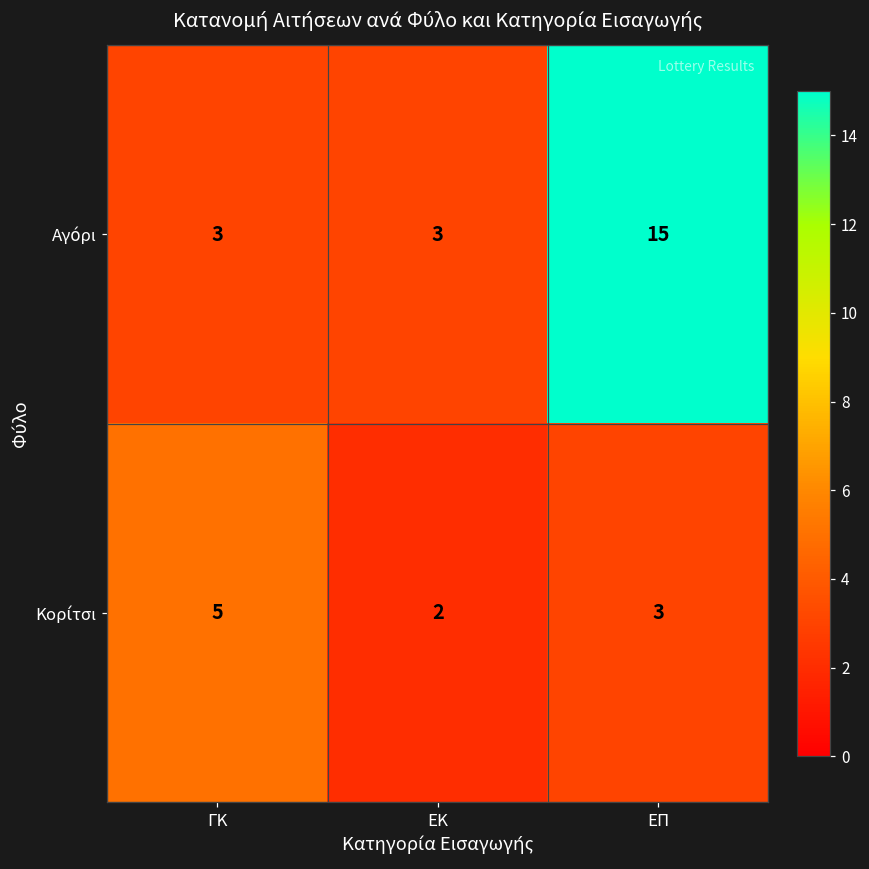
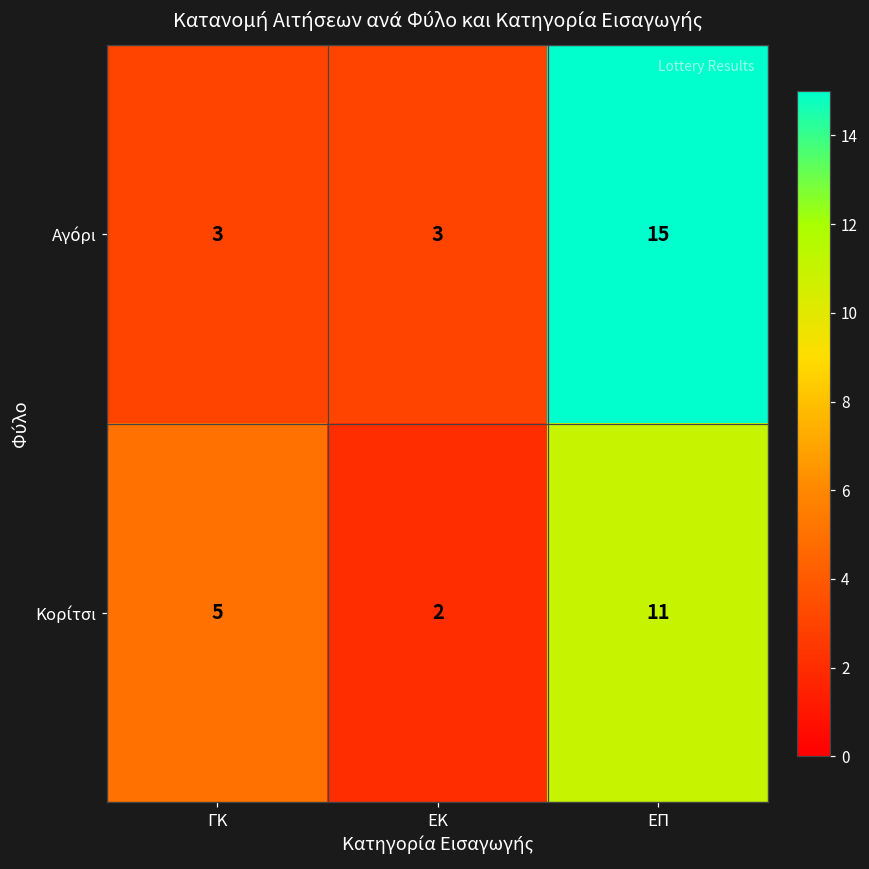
Κορίτσι, ΕΠ: 3 -> 11
